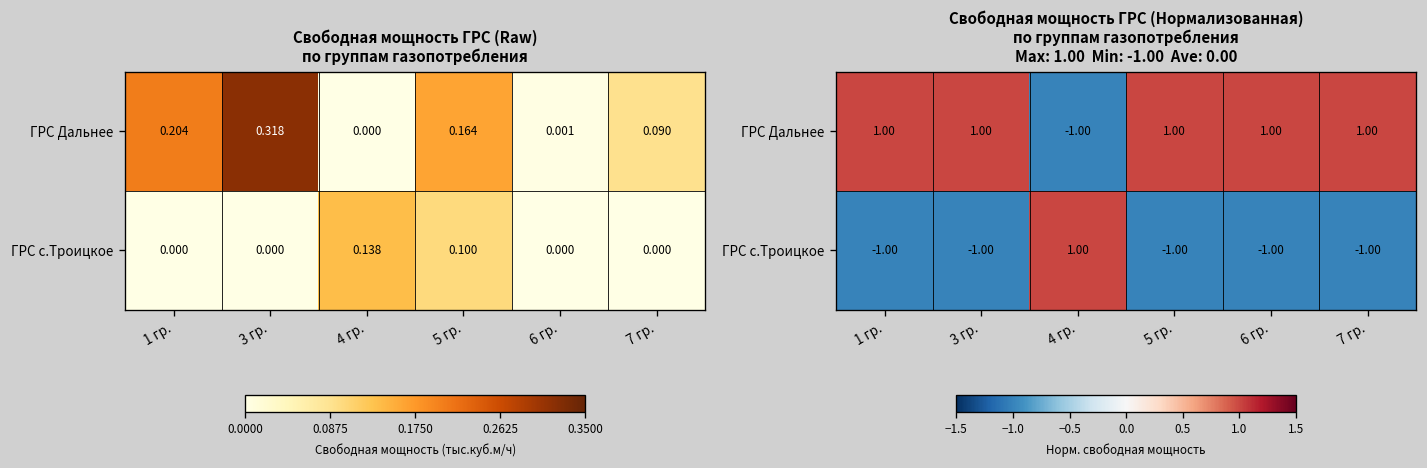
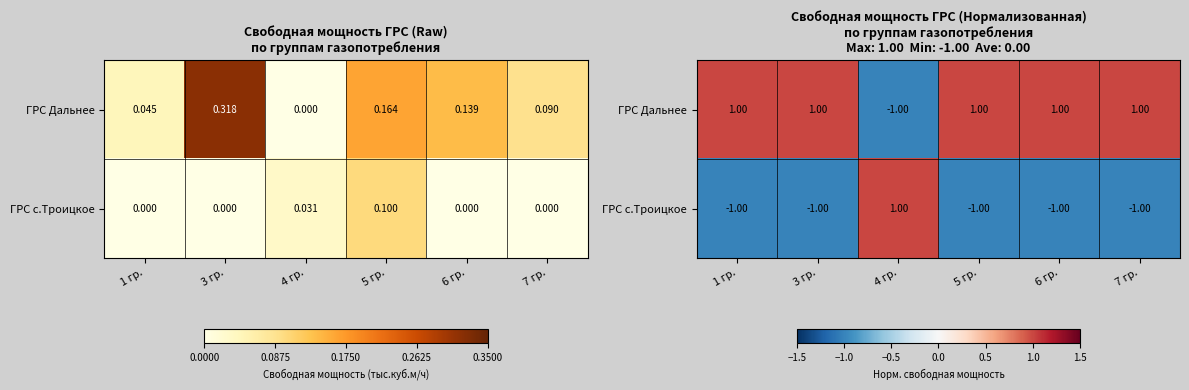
Свободная мощность ГРС (Raw) по группам газопотребления, ГРС Дальнее, 1 гр.: 0.204 -> 0.045
Свободная мощность ГРС (Raw) по группам газопотребления, ГРС Дальнее, 6 гр.: 0.001 -> 0.139
Свободная мощность ГРС (Raw) по группам газопотребления, ГРС с.Троицкое, 4 гр.: 0.138 -> 0.031
